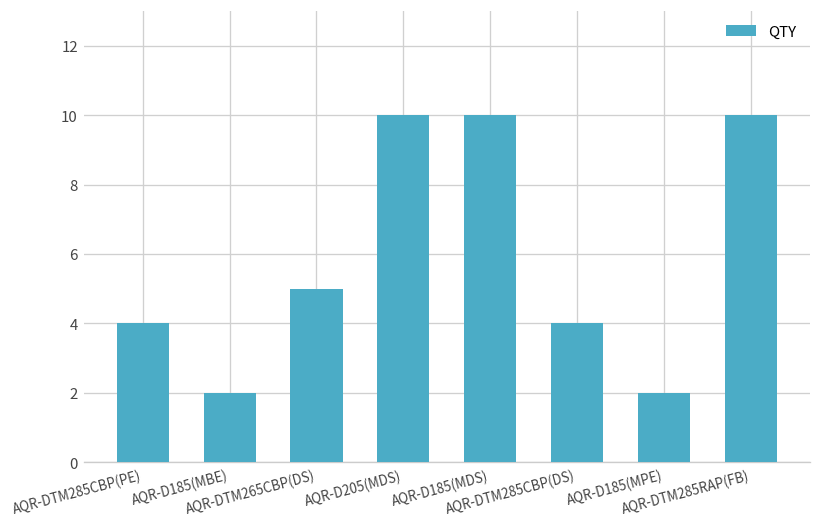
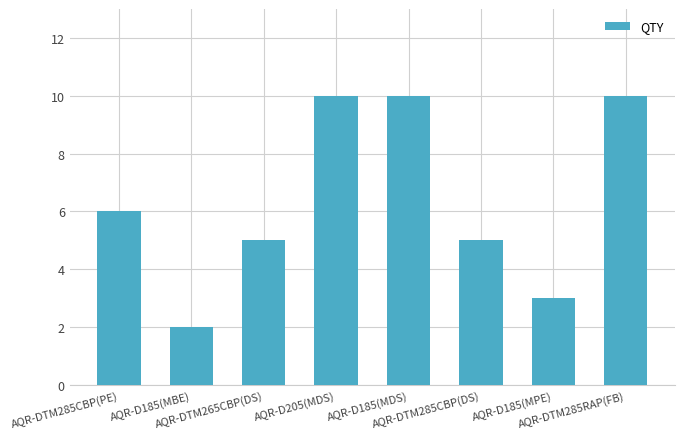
AQR-DTM285CBP(PE): 4 -> 6
AQR-DTM285CBP(DS): 4 -> 5
AQR-D185(MPE): 2 -> 3
